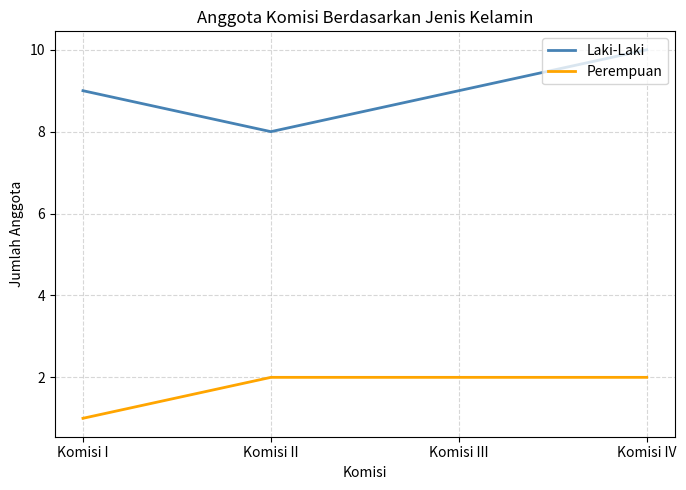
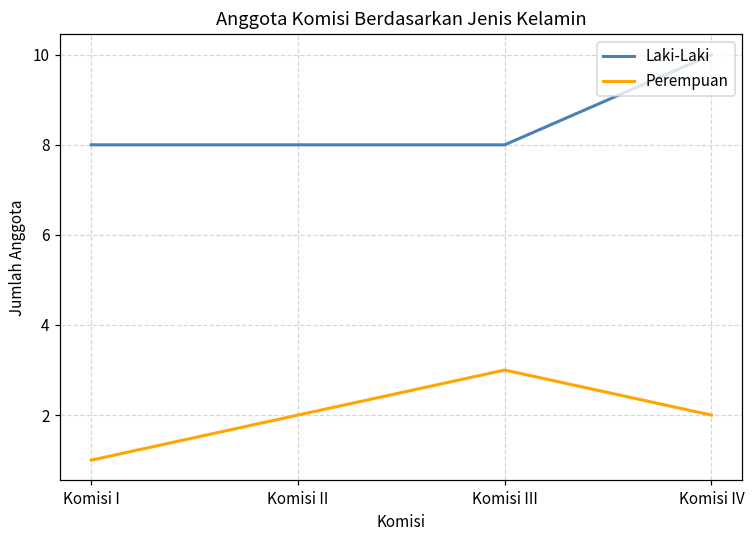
Laki-Laki, Komisi I: 9 -> 8
Laki-Laki, Komisi III: 9 -> 8
Perempuan, Komisi III: 2 -> 3
